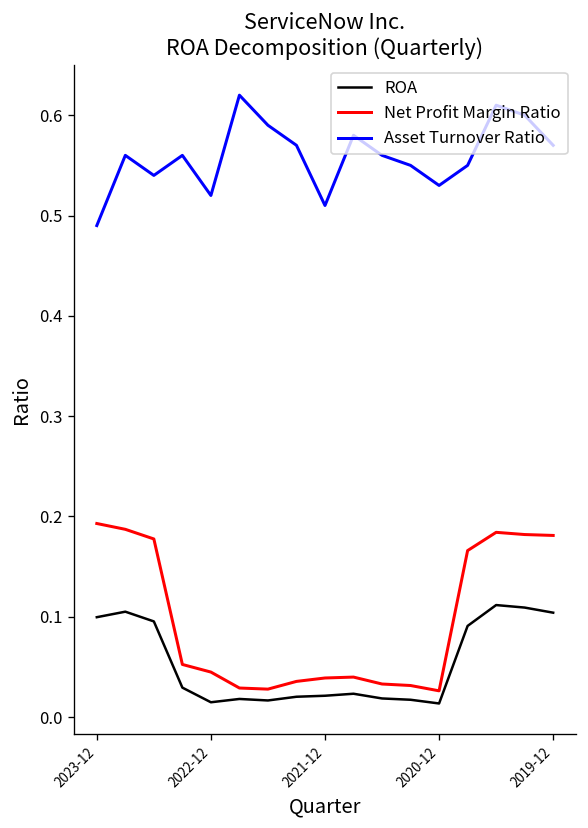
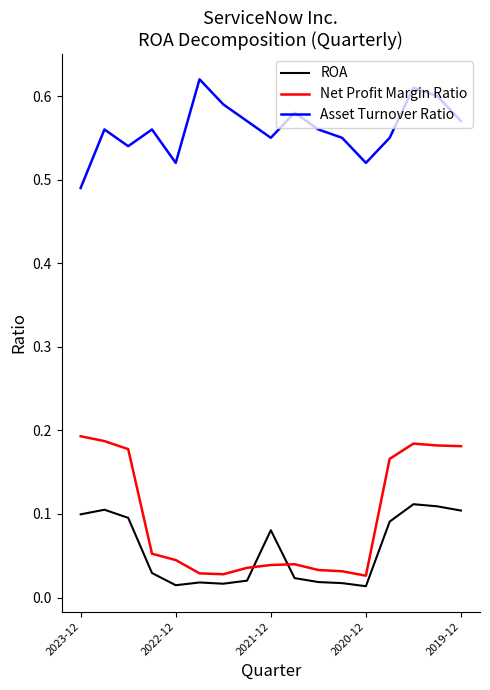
ROA, 2021-12: 0.02 -> 0.08
Asset Turnover Ratio, 2021-12: 0.51 -> 0.55
Asset Turnover Ratio, 2020-12: 0.53 -> 0.52
